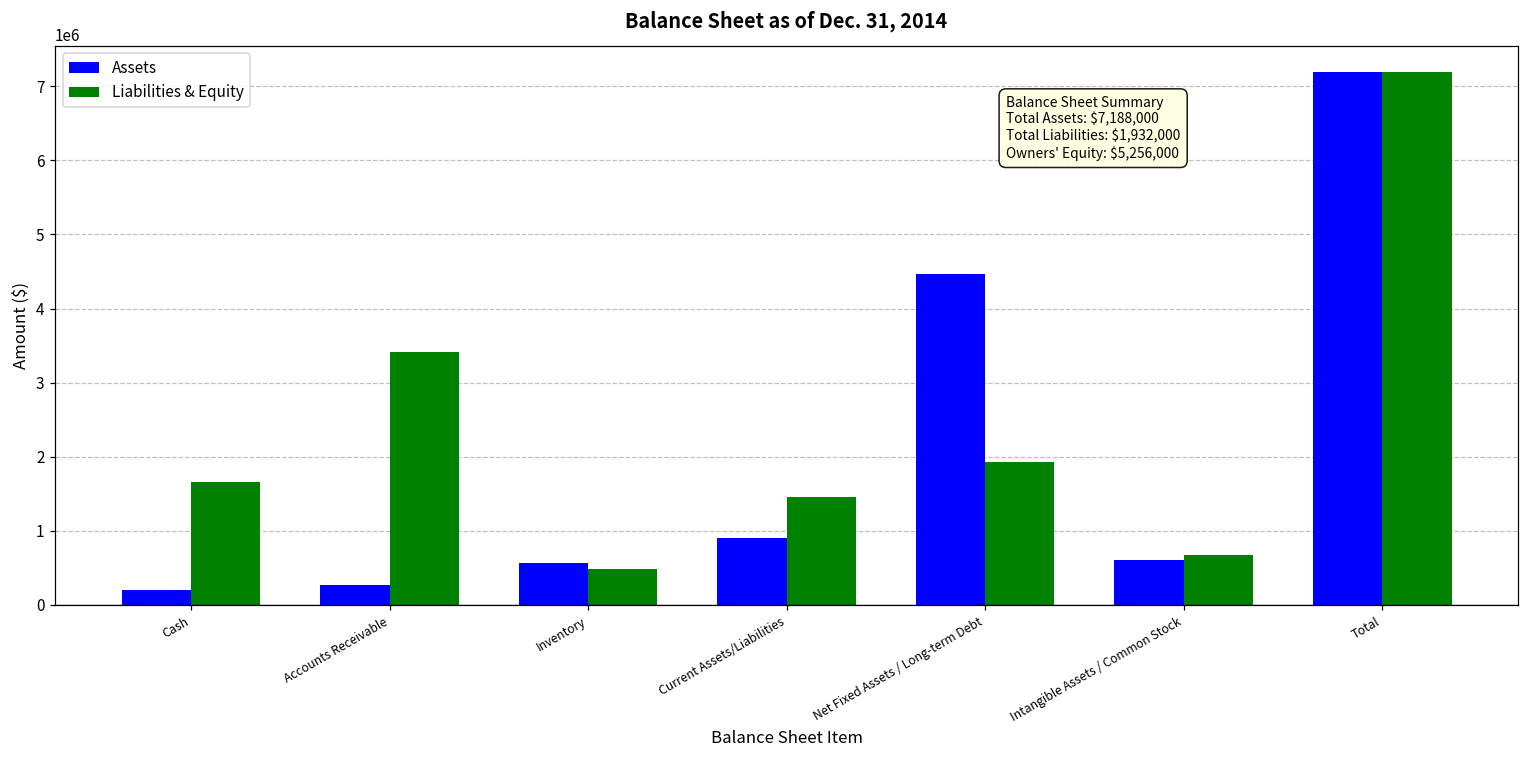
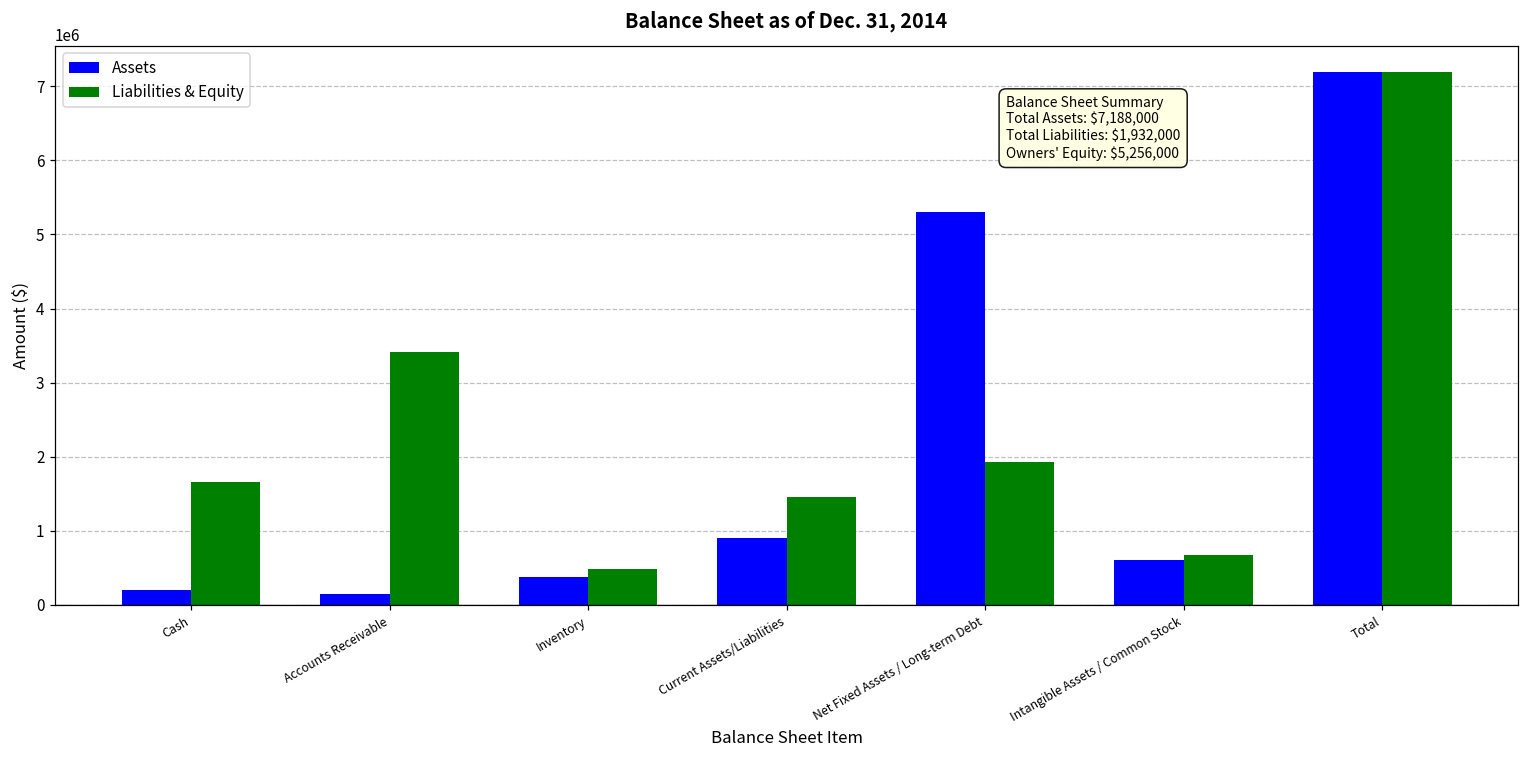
Assets, Accounts Receivable: 300000 -> 100000
Assets, Inventory: 600000 -> 400000
Assets, Net Fixed Assets / Long-term Debt: 4500000 -> 5300000
